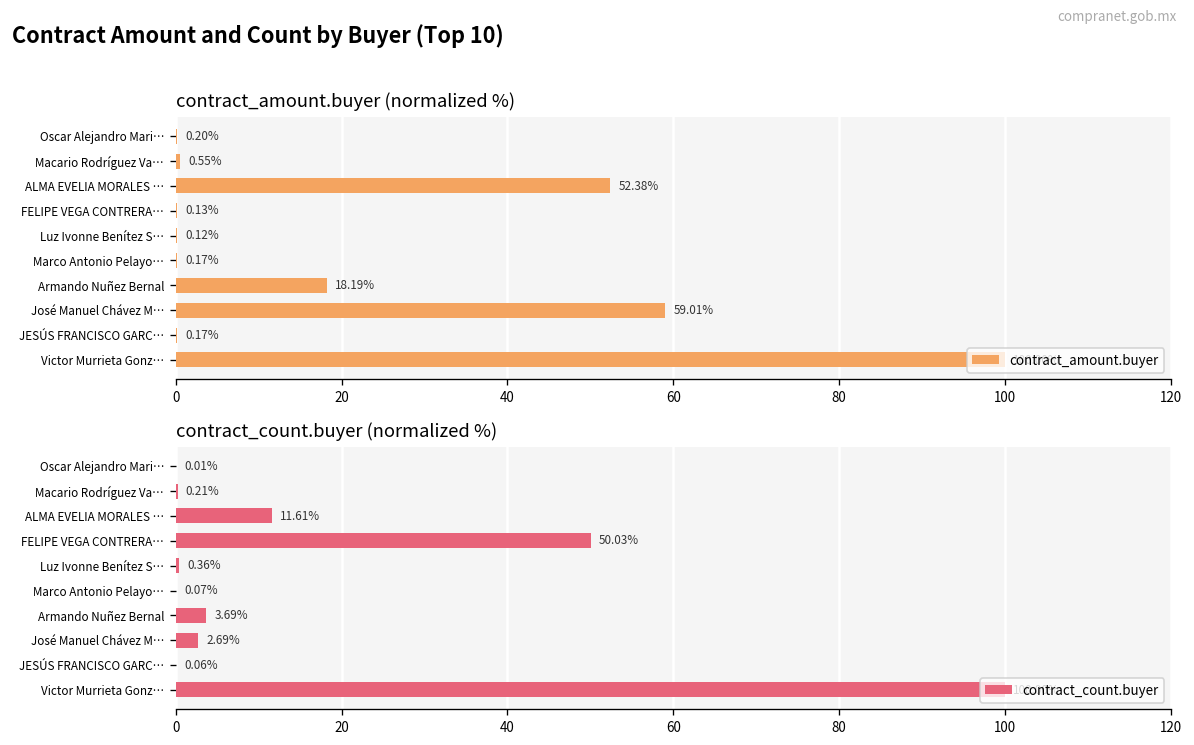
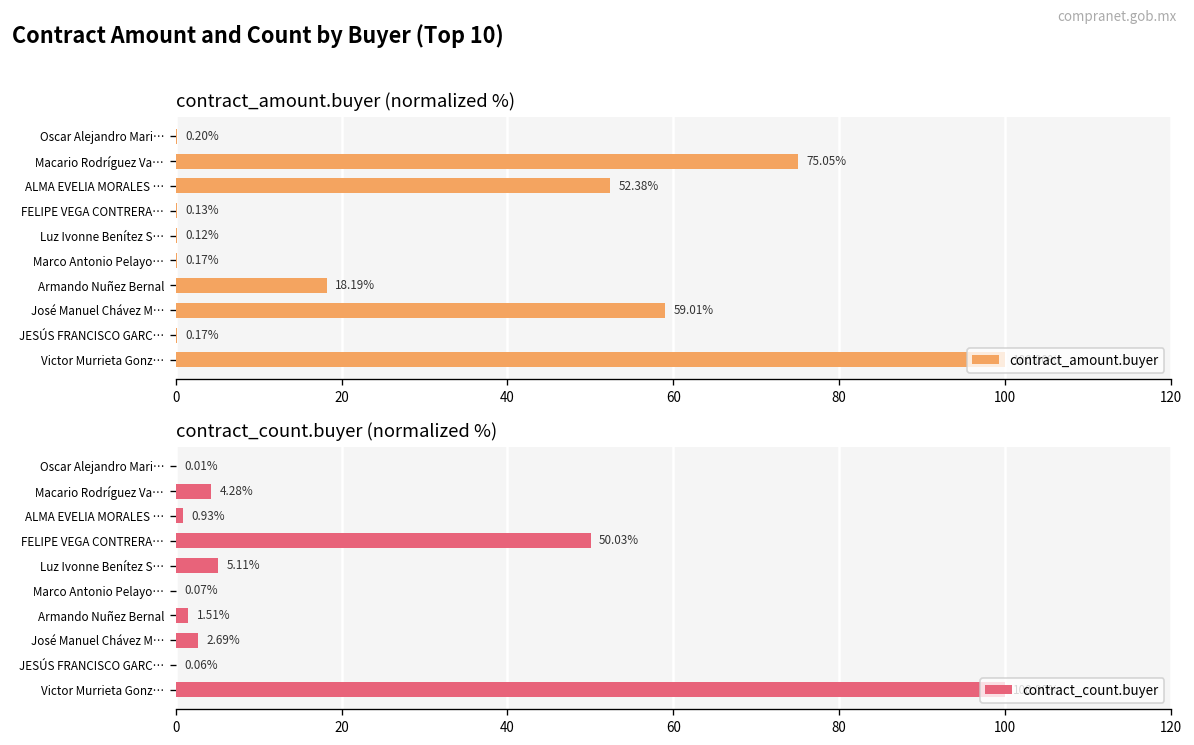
contract_amount.buyer (normalized %), Macario Rodríguez Va…: 0.55% -> 75.05%
contract_count.buyer (normalized %), Macario Rodríguez Va…: 0.21% -> 4.28%
contract_count.buyer (normalized %), ALMA EVELIA MORALES …: 11.61% -> 0.93%
contract_count.buyer (normalized %), Luz Ivonne Benítez S…: 0.36% -> 5.11%
contract_count.buyer (normalized %), Armando Nuñez Bernal: 3.69% -> 1.51%
